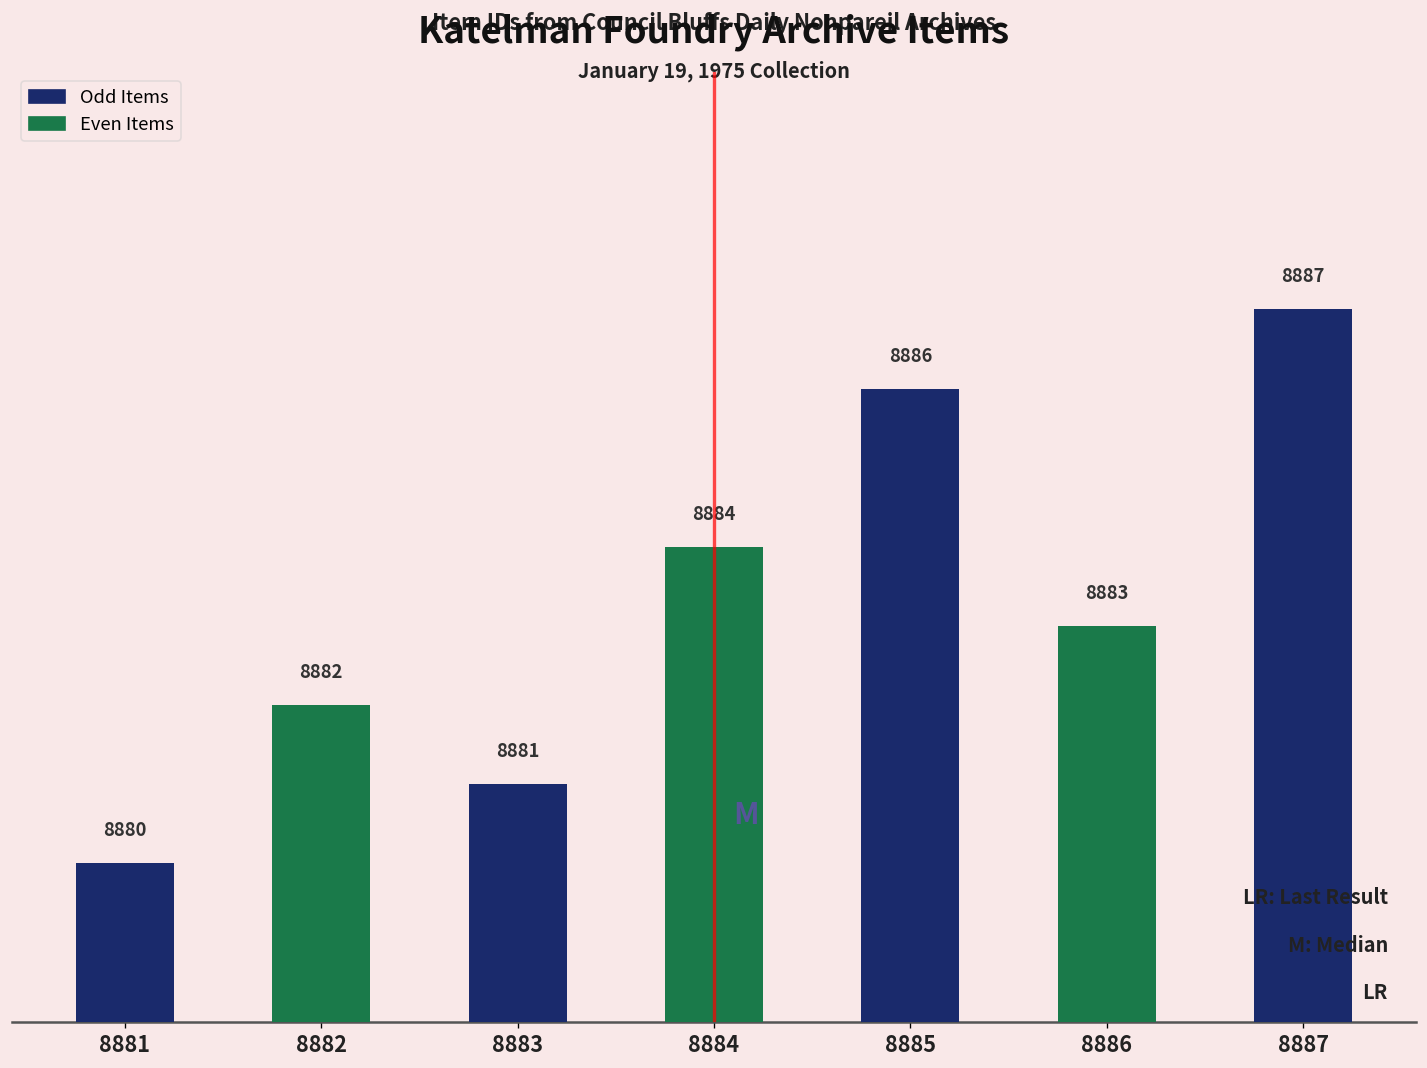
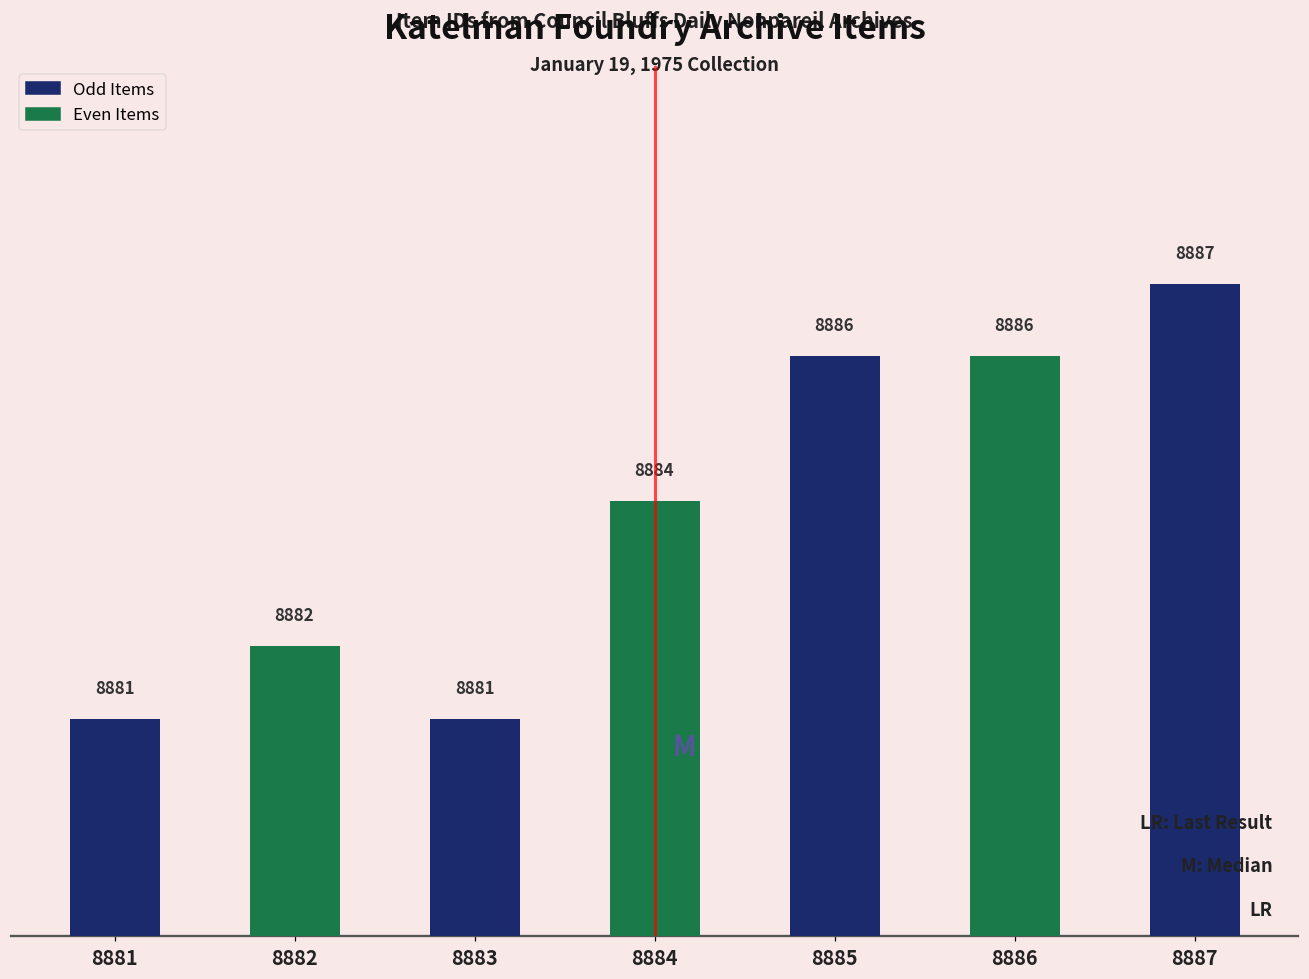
8881: 8880 -> 8881
8886: 8883 -> 8886
